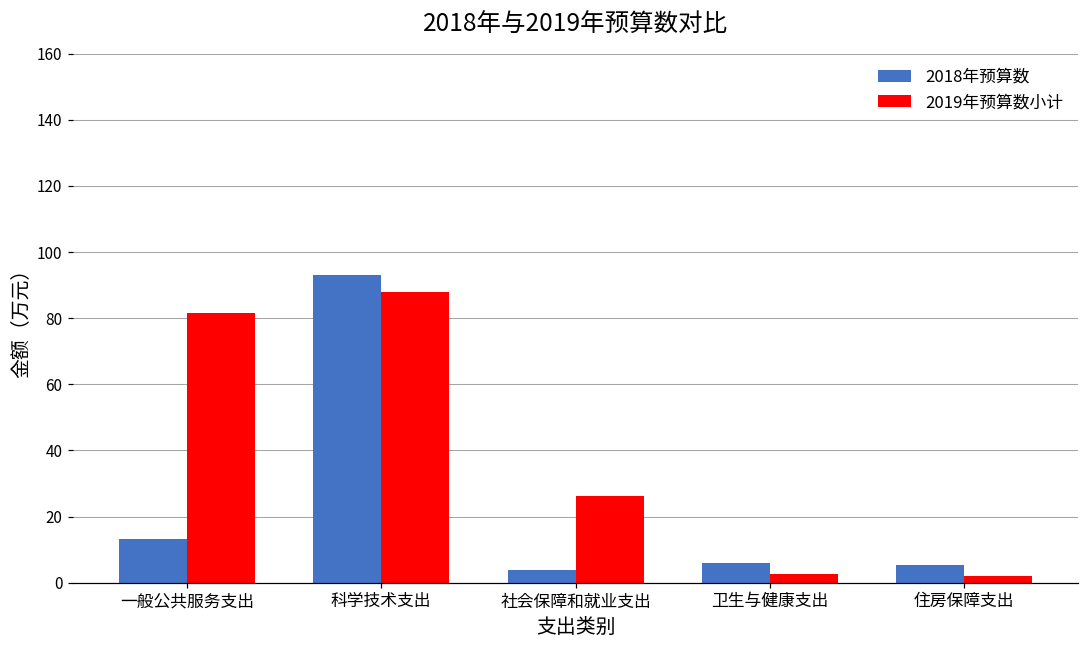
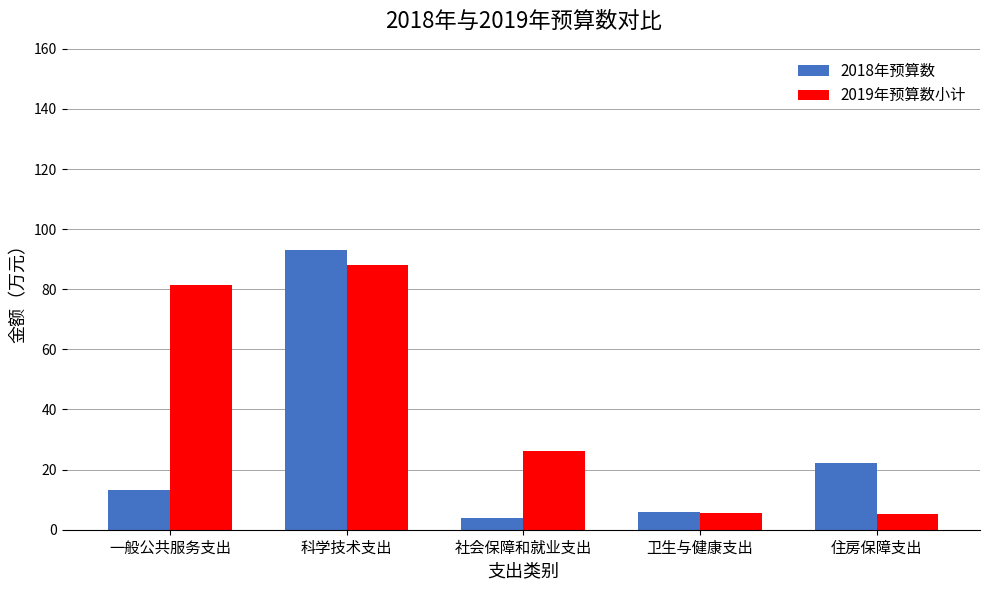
2019年预算数小计, 卫生与健康支出: 3 -> 6
2018年预算数, 住房保障支出: 5 -> 22
2019年预算数小计, 住房保障支出: 2 -> 5
